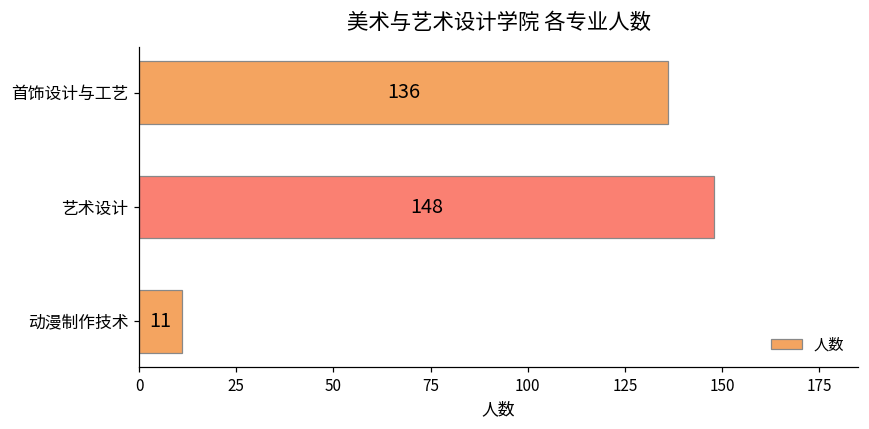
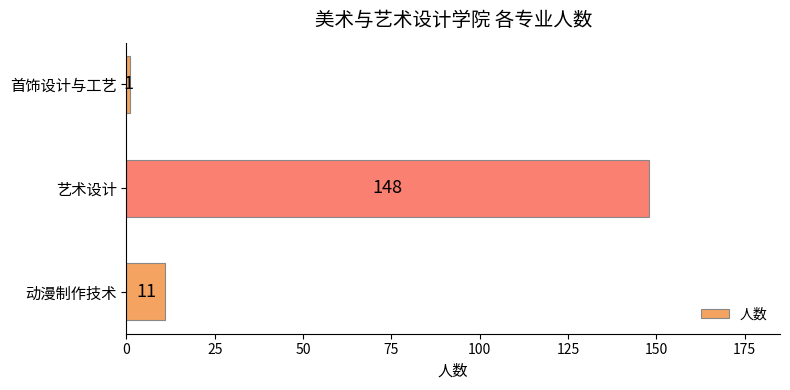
首饰设计与工艺: 136 -> 1
